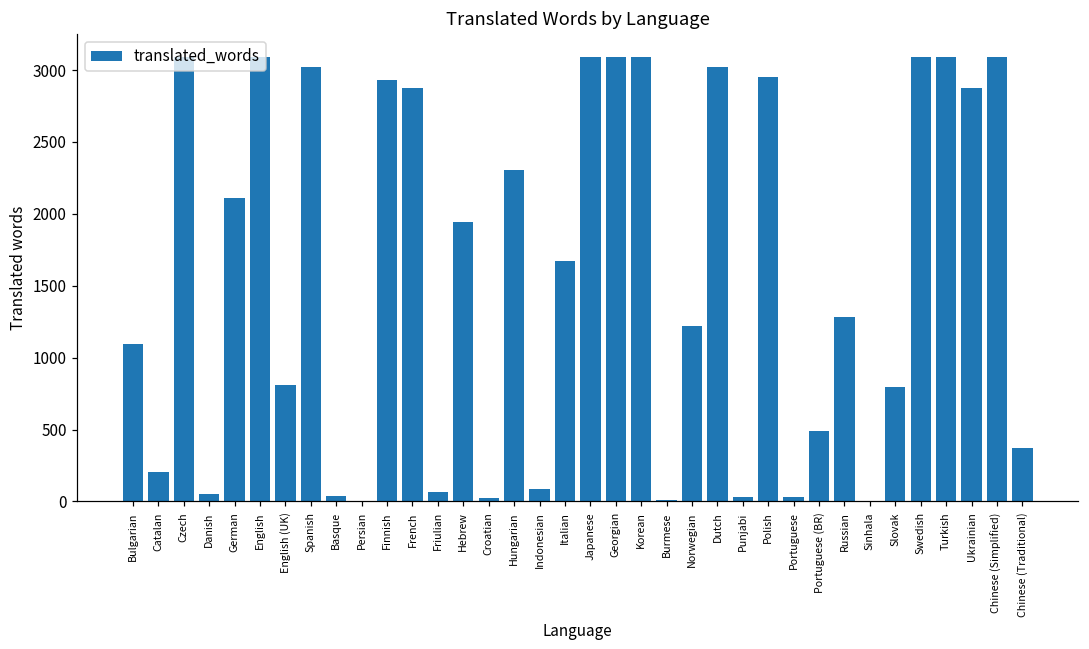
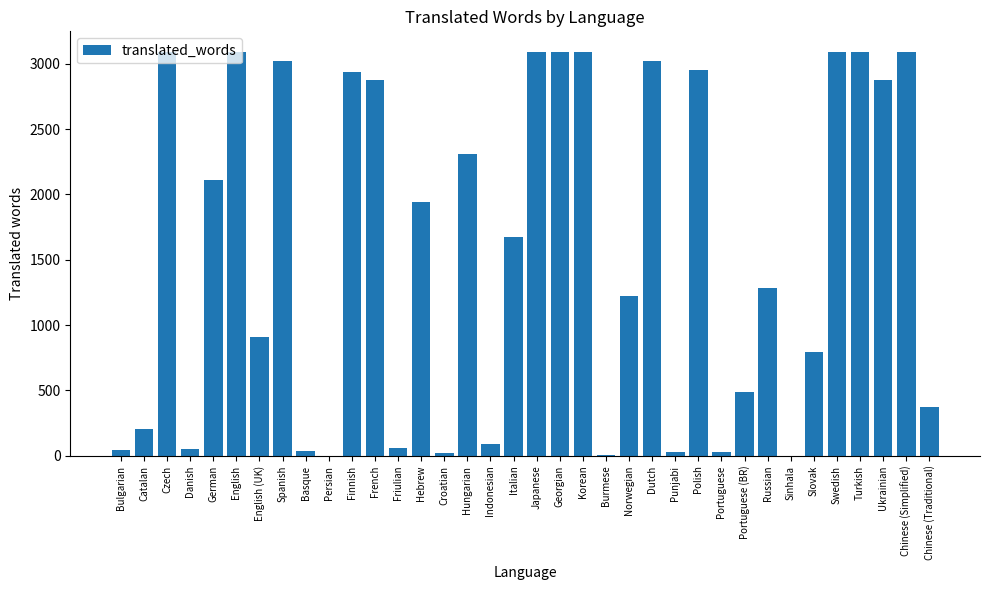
Bulgarian: 1100 -> 40
English (UK): 810 -> 910
